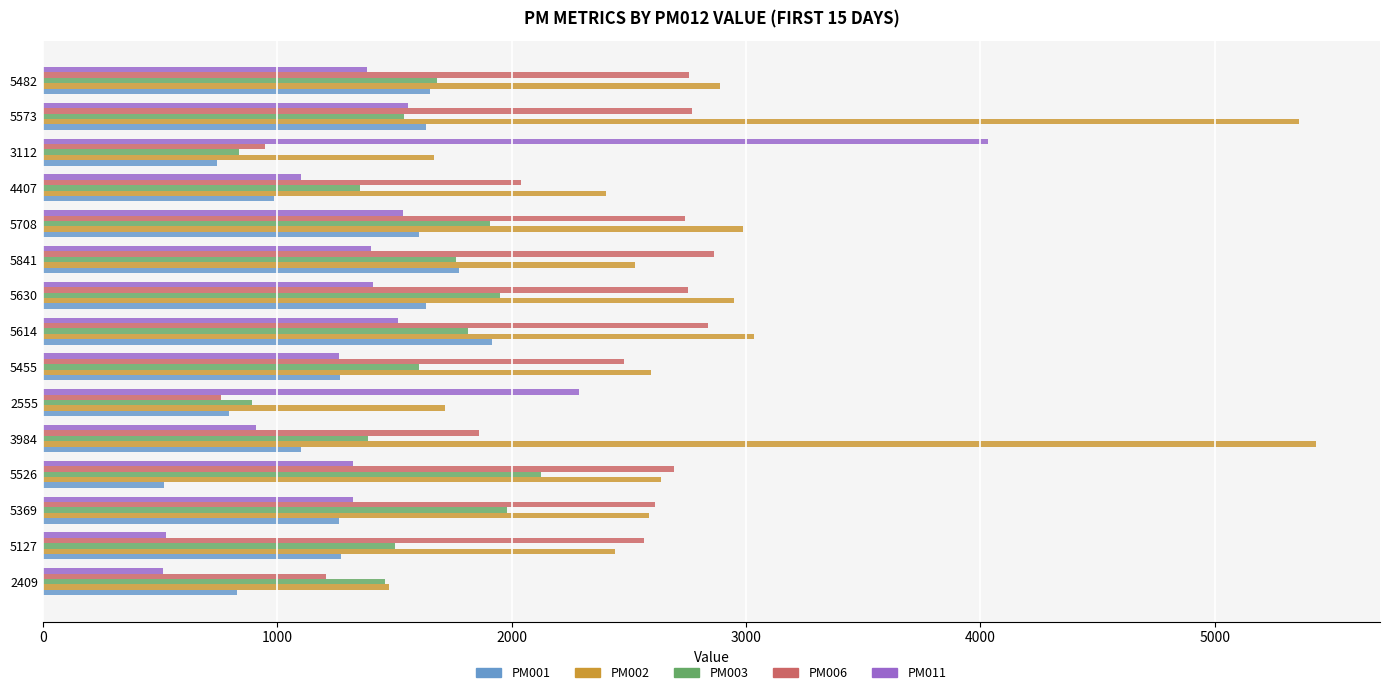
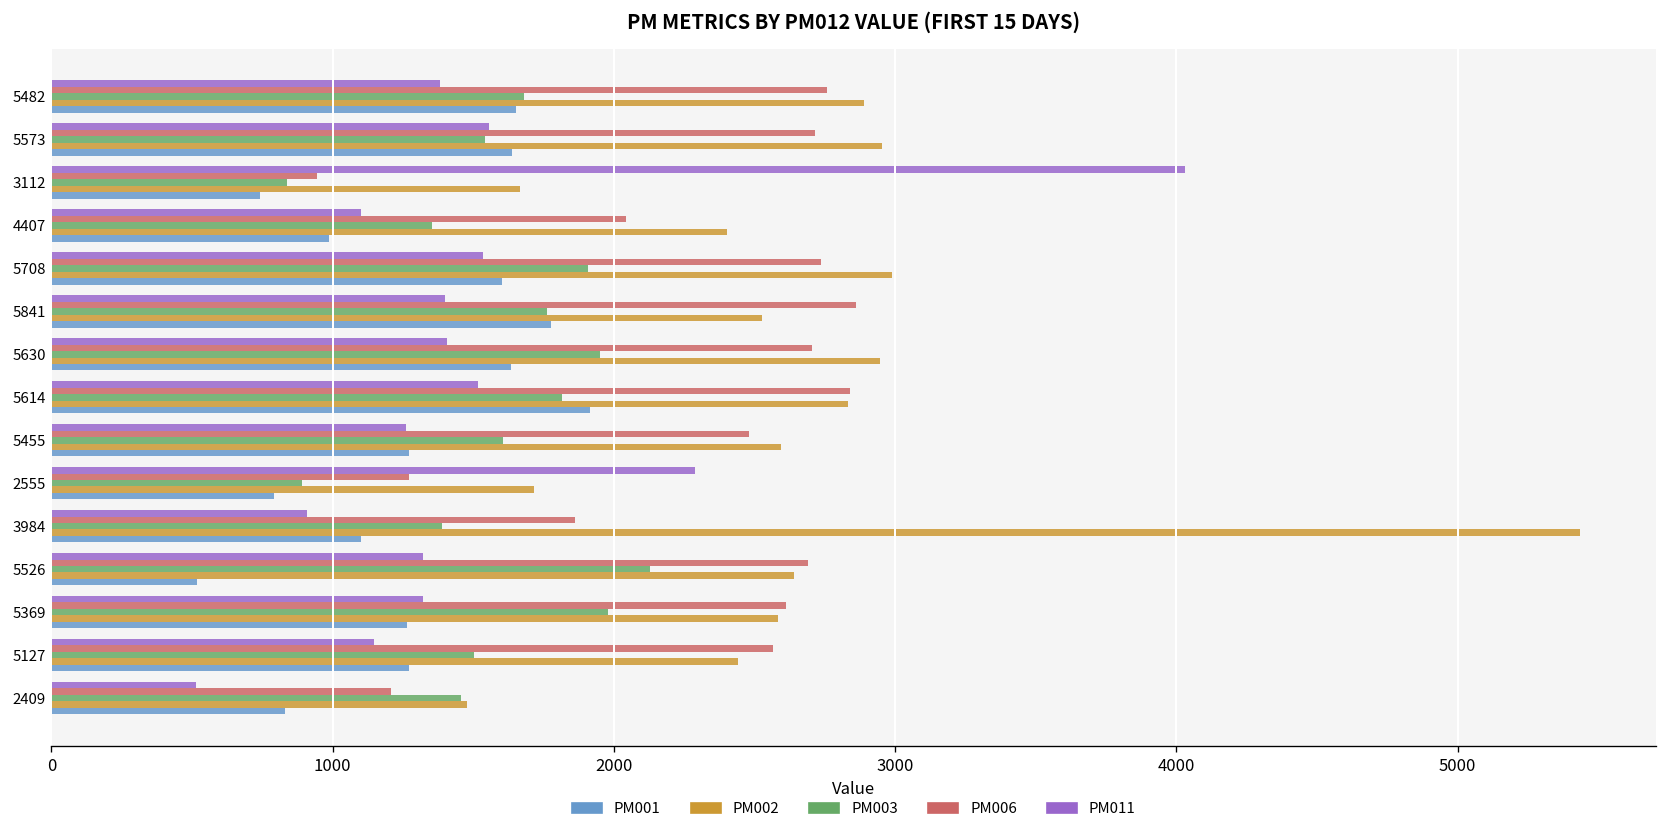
PM006, 5573: 2770 -> 2720
PM002, 5573: 5360 -> 2960
PM006, 5630: 2750 -> 2710
PM002, 5614: 3030 -> 2830
PM006, 2555: 760 -> 1270
PM011, 5127: 530 -> 1150
